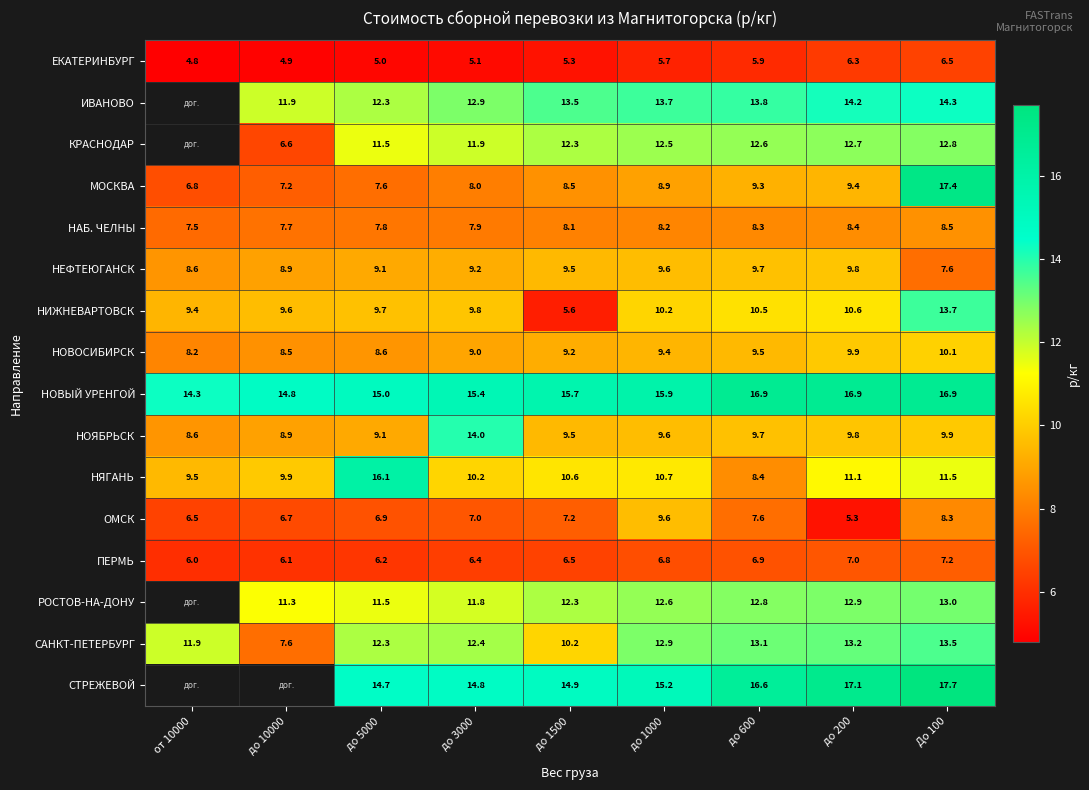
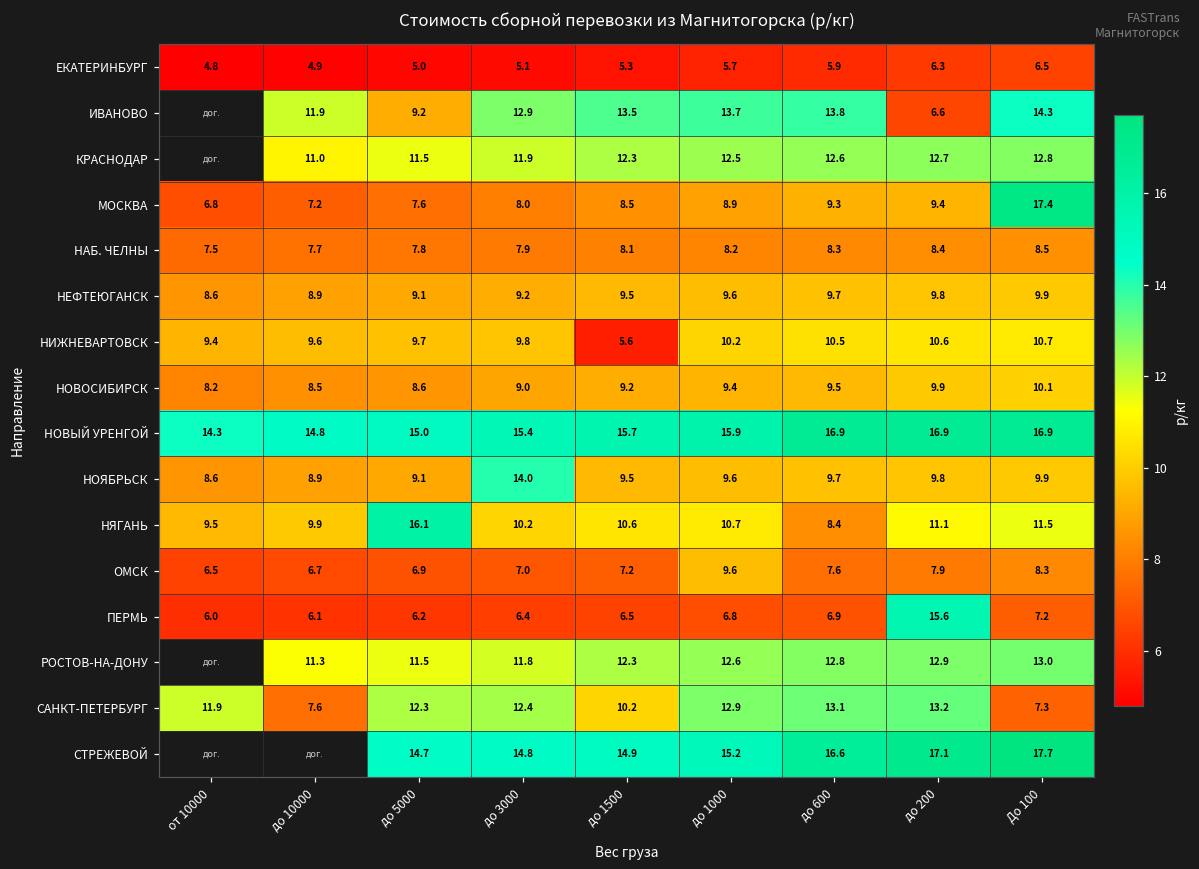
ИВАНОВО, до 5000: 12.3 -> 9.2
ИВАНОВО, до 200: 14.2 -> 6.6
КРАСНОДАР, до 10000: 6.6 -> 11.0
НЕФТЕЮГАНСК, До 100: 7.6 -> 9.9
НИЖНЕВАРТОВСК, До 100: 13.7 -> 10.7
ОМСК, до 200: 5.3 -> 7.9
ПЕРМЬ, до 200: 7.0 -> 15.6
САНКТ-ПЕТЕРБУРГ, До 100: 13.5 -> 7.3
